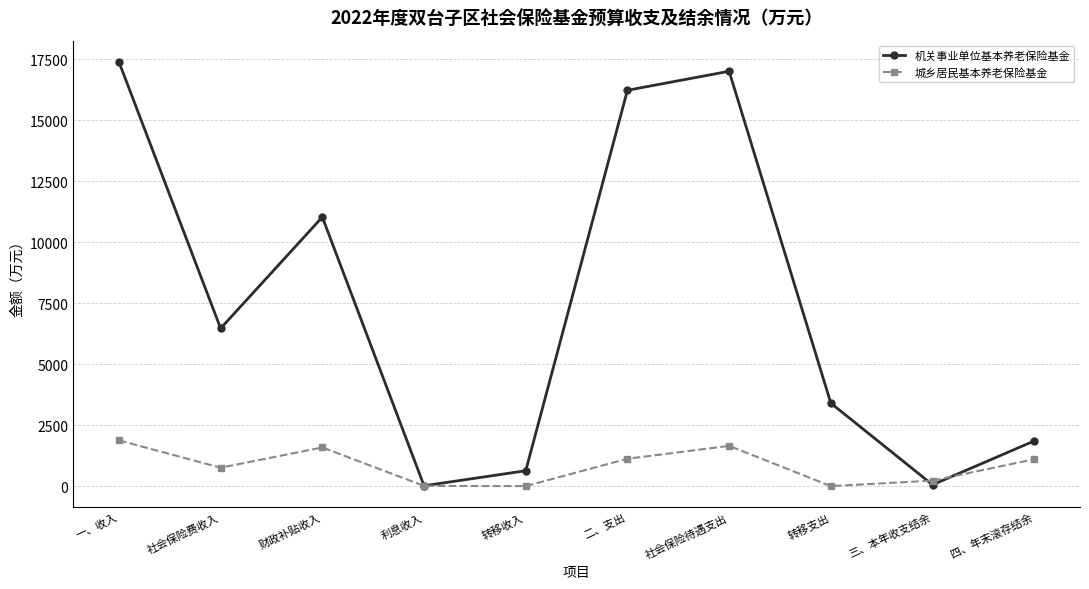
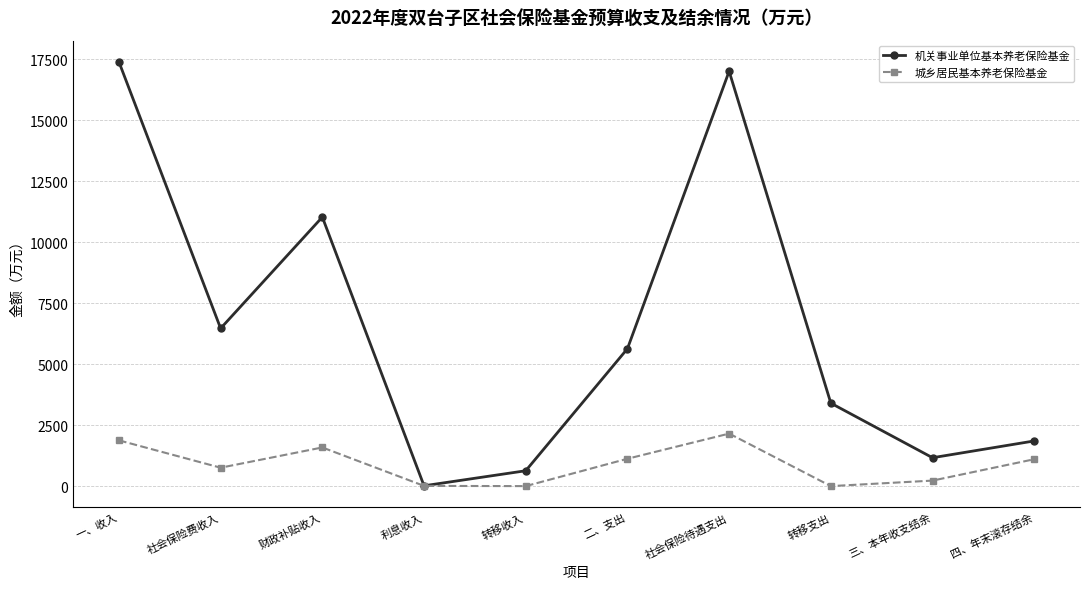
机关事业单位基本养老保险基金, 二、支出: 16200 -> 5600
城乡居民基本养老保险基金, 社会保险待遇支出: 1600 -> 2200
机关事业单位基本养老保险基金, 三、本年收支结余: 100 -> 1200
